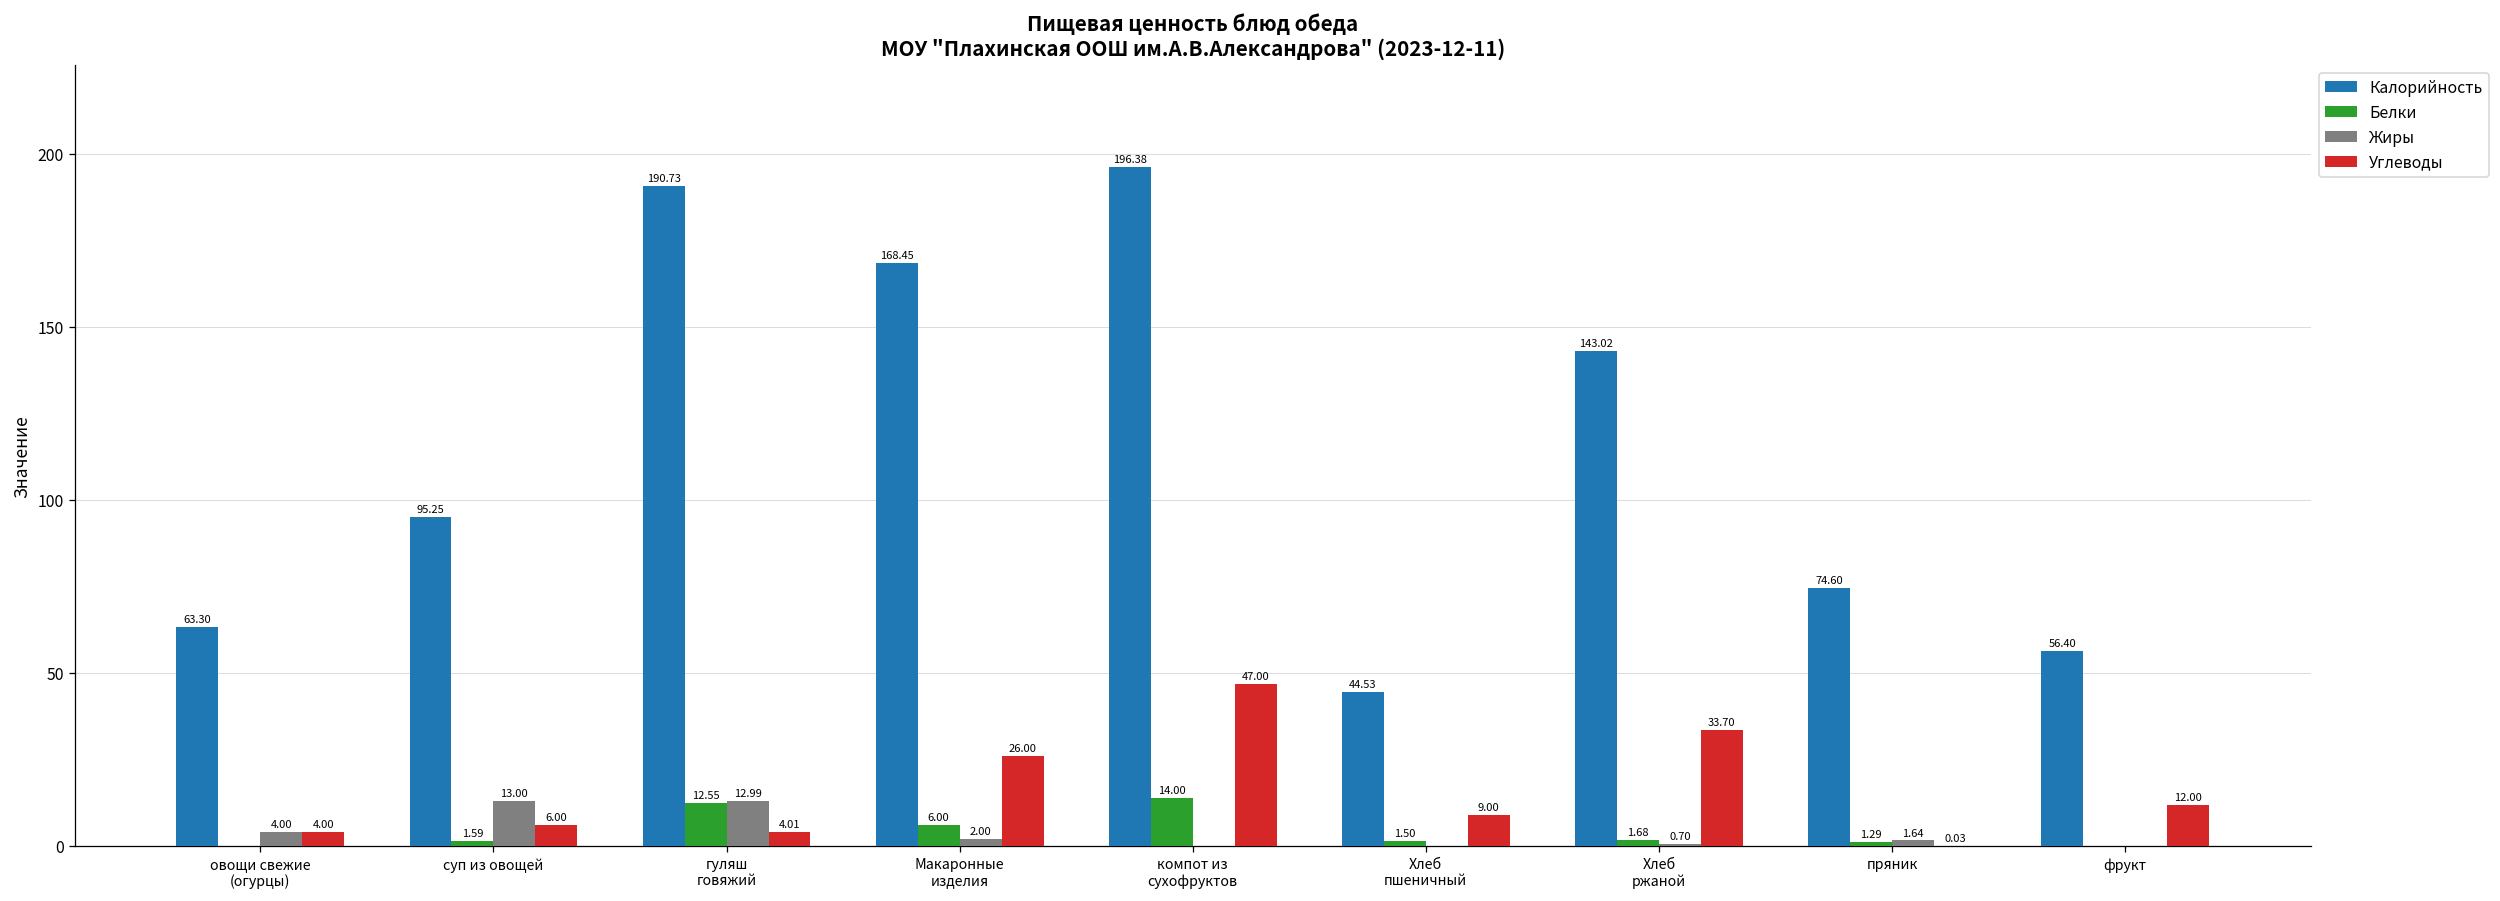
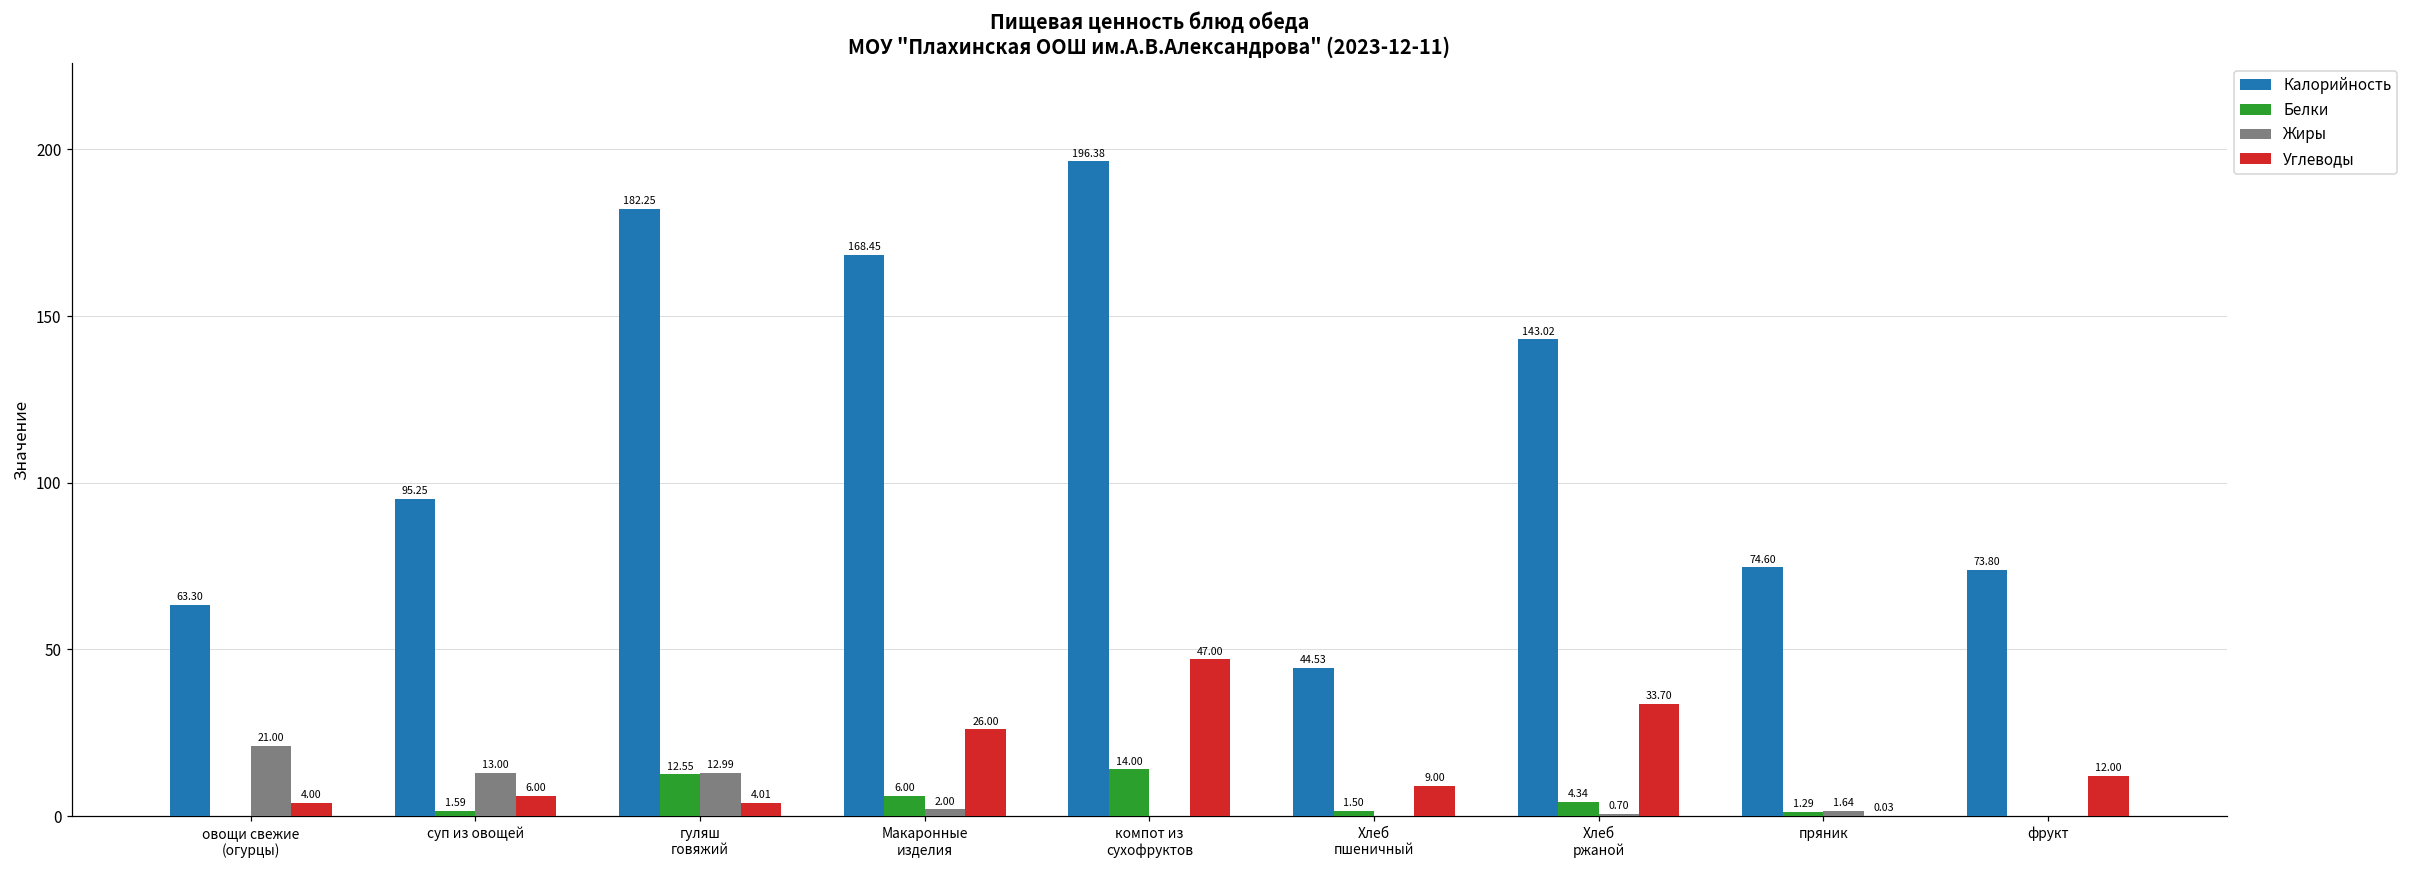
Жиры, овощи свежие (огурцы): 4.00 -> 21.00
Калорийность, гуляш говяжий: 190.73 -> 182.25
Белки, Хлеб ржаной: 1.68 -> 4.34
Калорийность, фрукт: 56.40 -> 73.80
